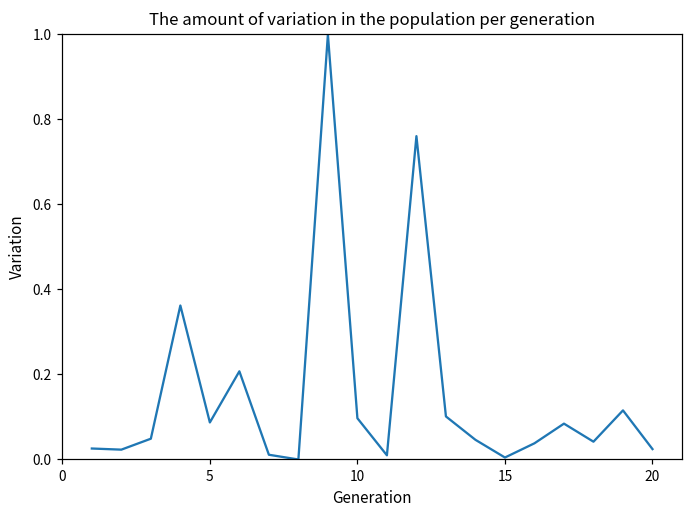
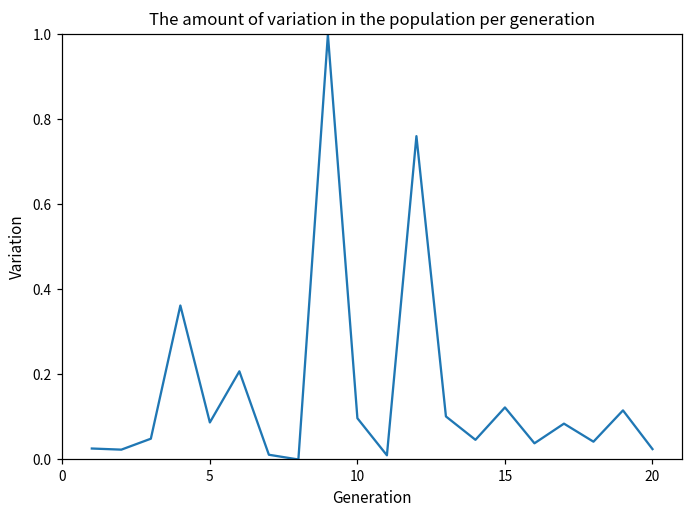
15: 0.00 -> 0.12
